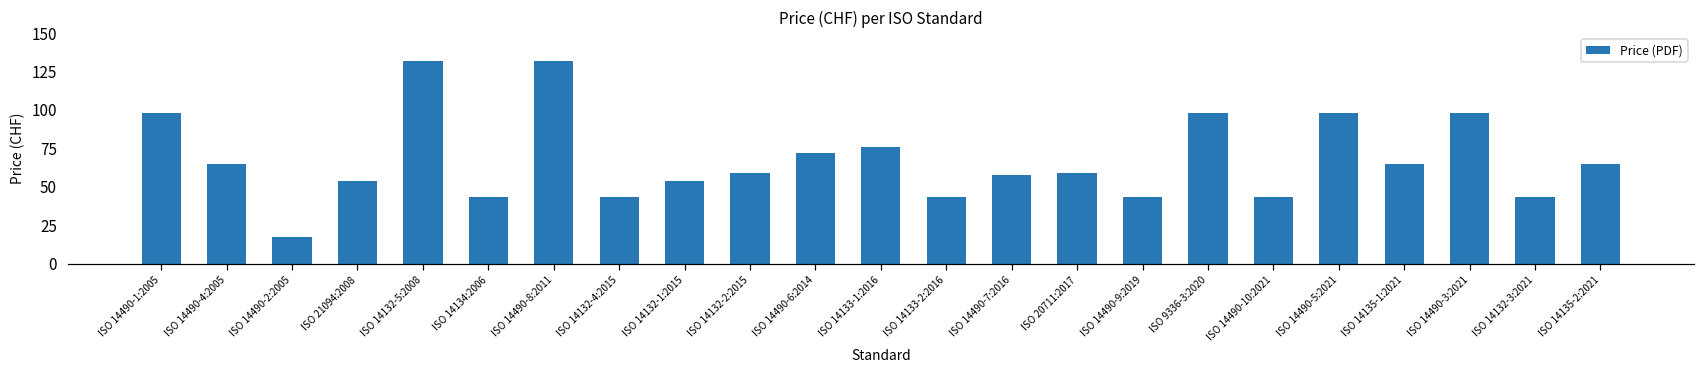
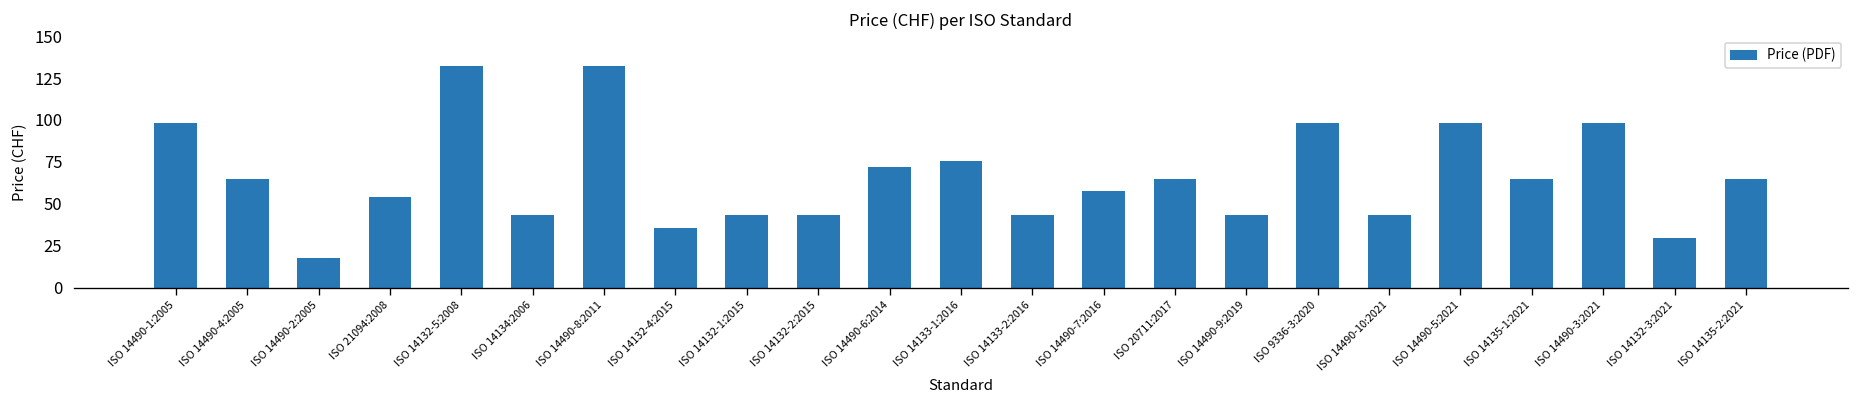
ISO 14132-4:2015: 43 -> 36
ISO 14132-1:2015: 54 -> 43
ISO 14132-2:2015: 59 -> 43
ISO 20711:2017: 59 -> 65
ISO 14132-3:2021: 43 -> 30
